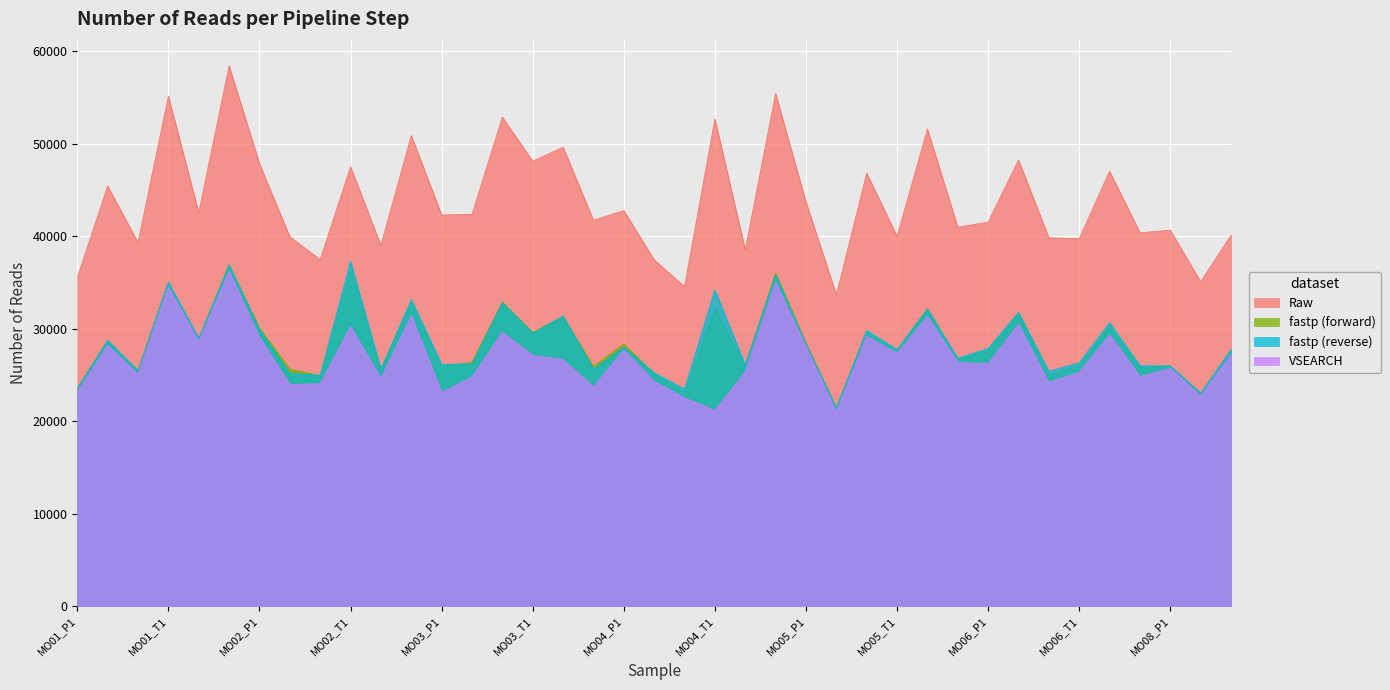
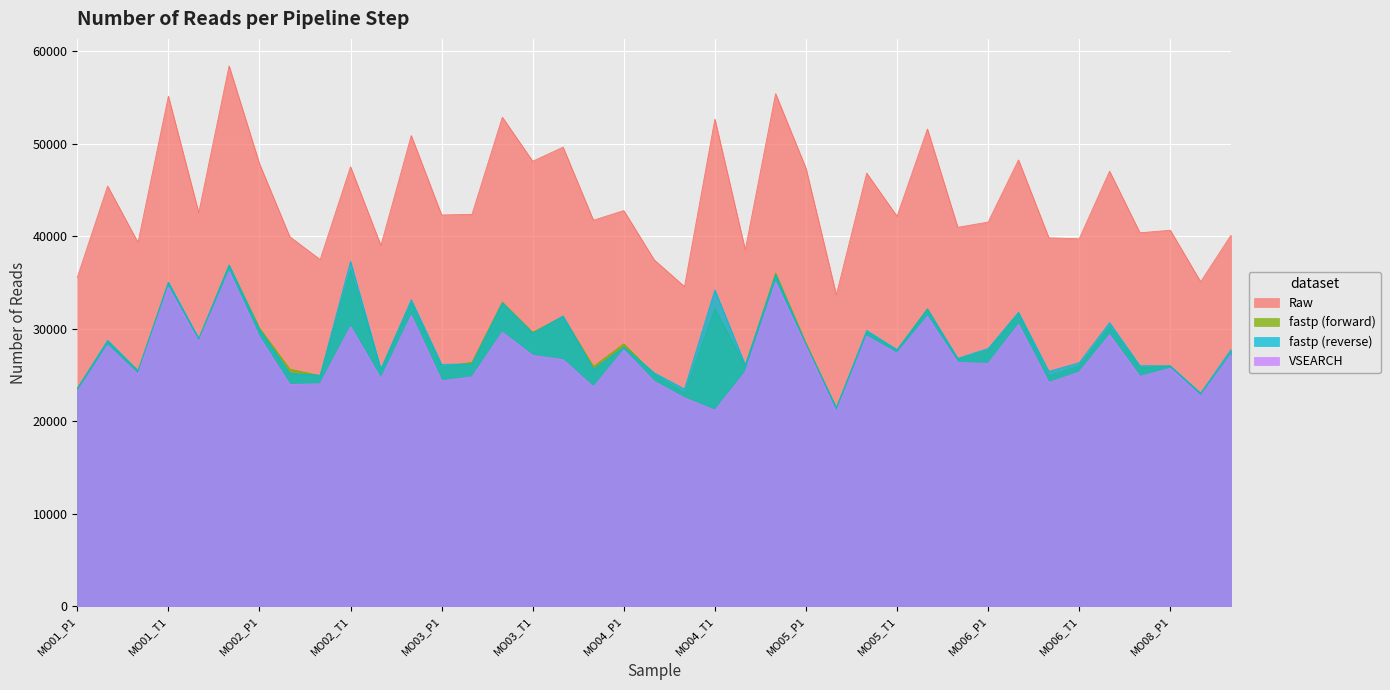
VSEARCH, MO03_P1: 23000 -> 24000
Raw, MO05_P1: 44000 -> 47000
Raw, MO05_T1: 40000 -> 42000
